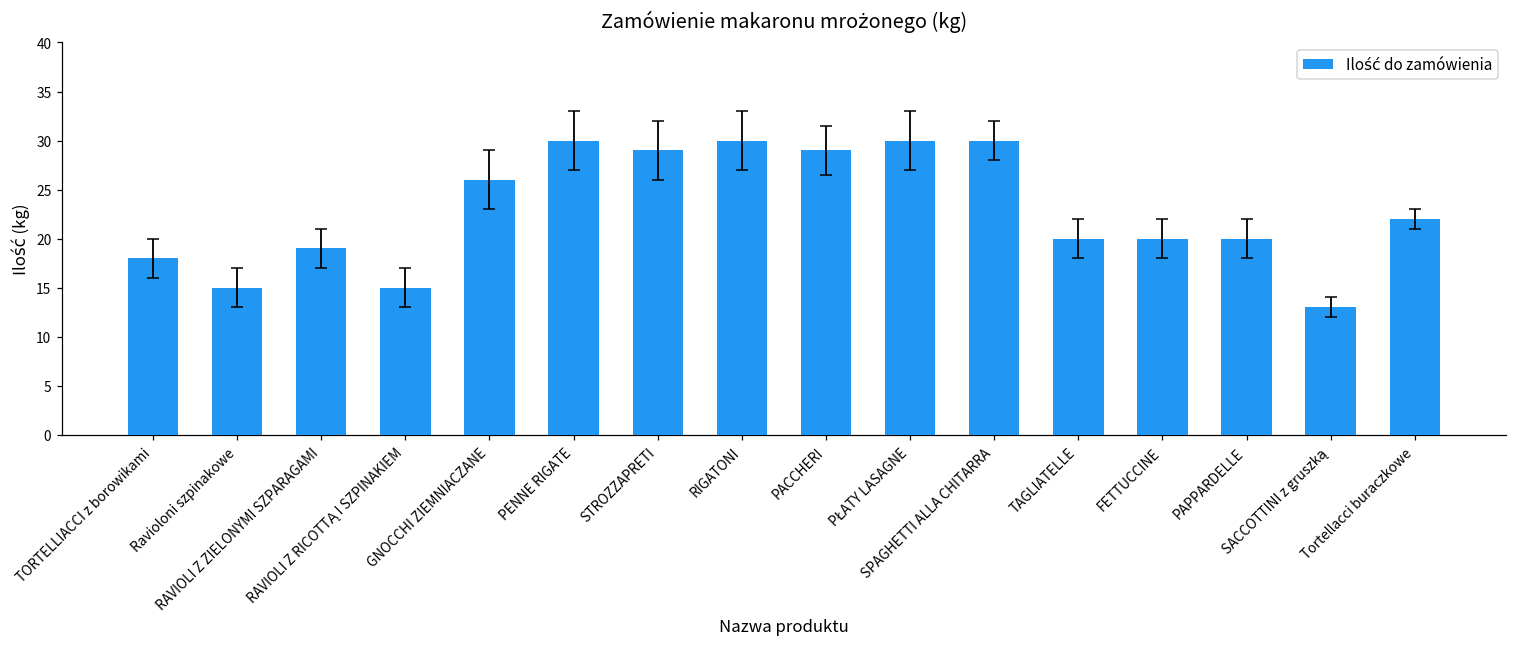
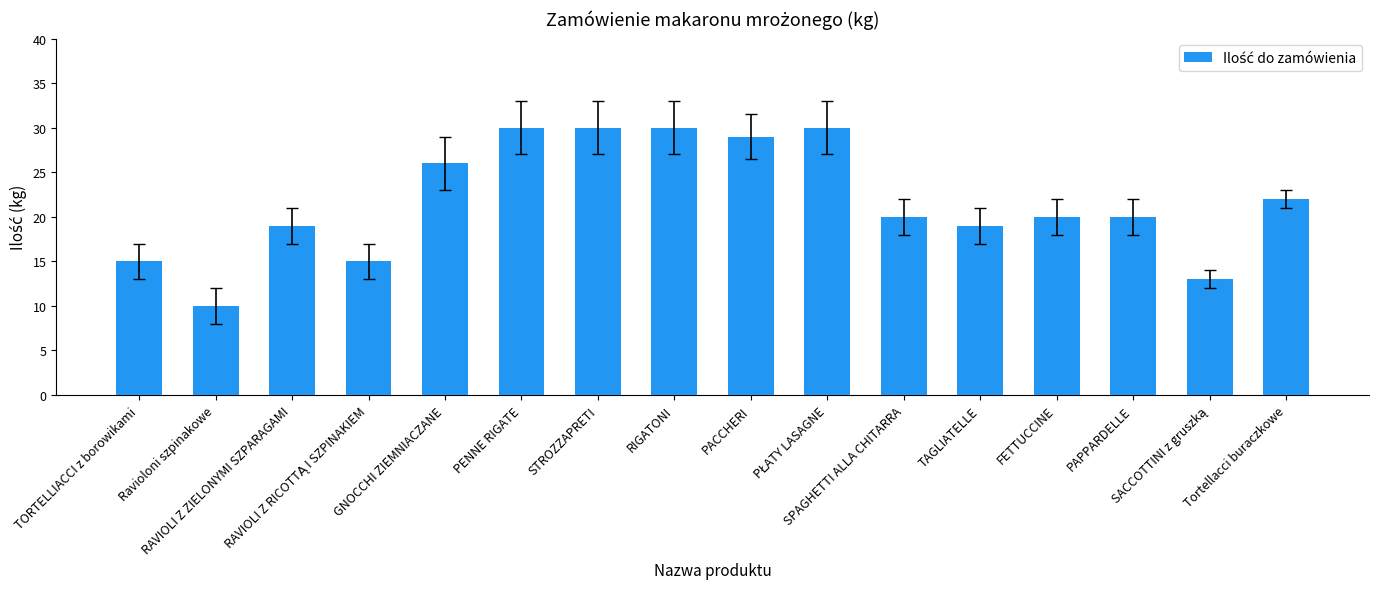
Ilość do zamówienia, TORTELLIACCI z borowikami: 18 -> 15
Ilość do zamówienia, Ravioloni szpinakowe: 15 -> 10
Ilość do zamówienia, STROZZAPRETI: 29 -> 30
Ilość do zamówienia, SPAGHETTI ALLA CHITARRA: 30 -> 20
Ilość do zamówienia, TAGLIATELLE: 20 -> 19
